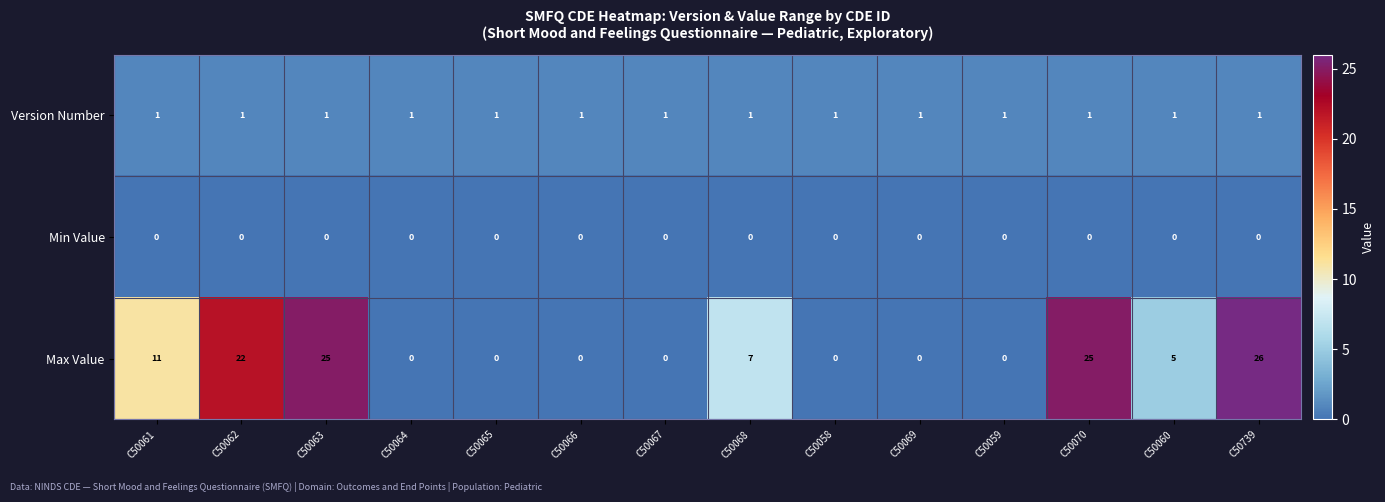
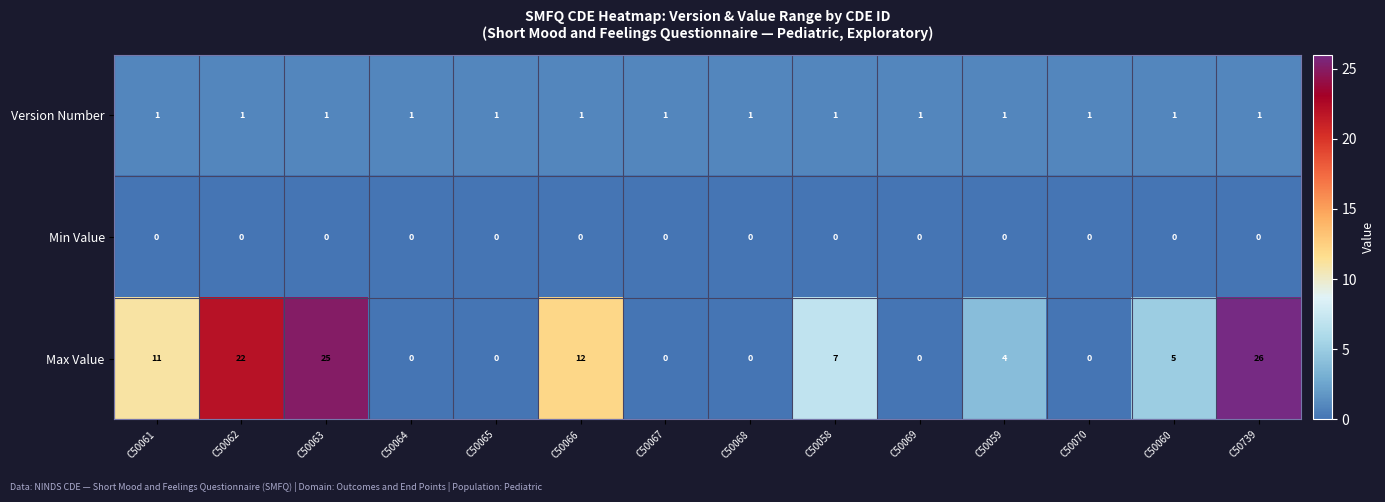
Max Value, C50066: 0 -> 12
Max Value, C50068: 7 -> 0
Max Value, C50058: 0 -> 7
Max Value, C50059: 0 -> 4
Max Value, C50070: 25 -> 0
